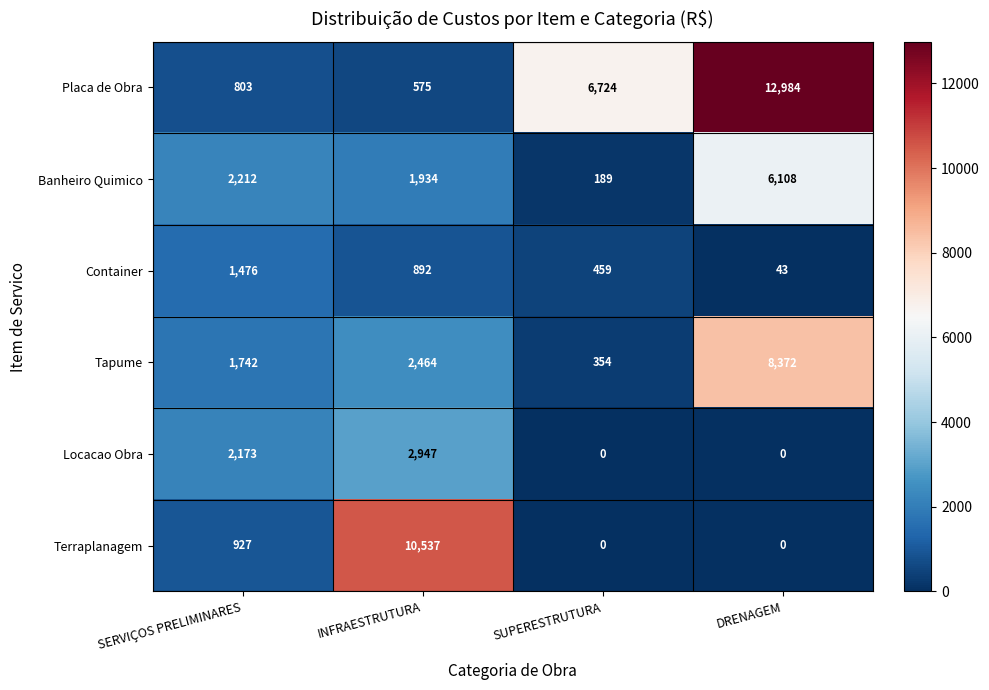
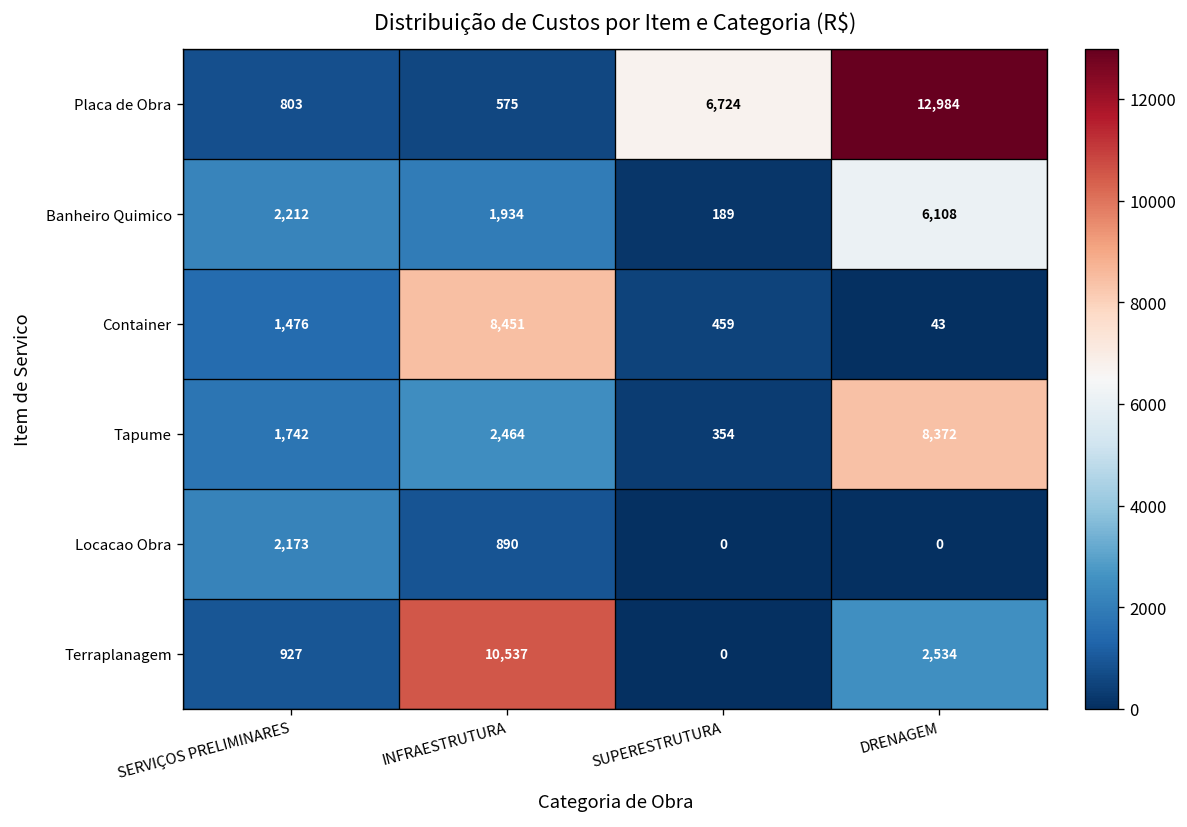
Container, INFRAESTRUTURA: 892 -> 8,451
Locacao Obra, INFRAESTRUTURA: 2,947 -> 890
Terraplanagem, DRENAGEM: 0 -> 2,534
